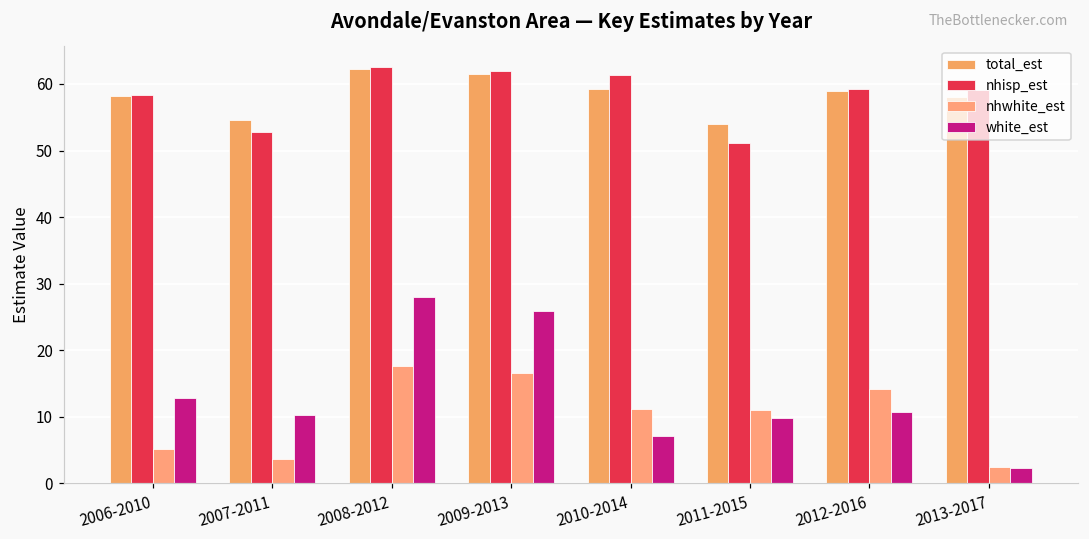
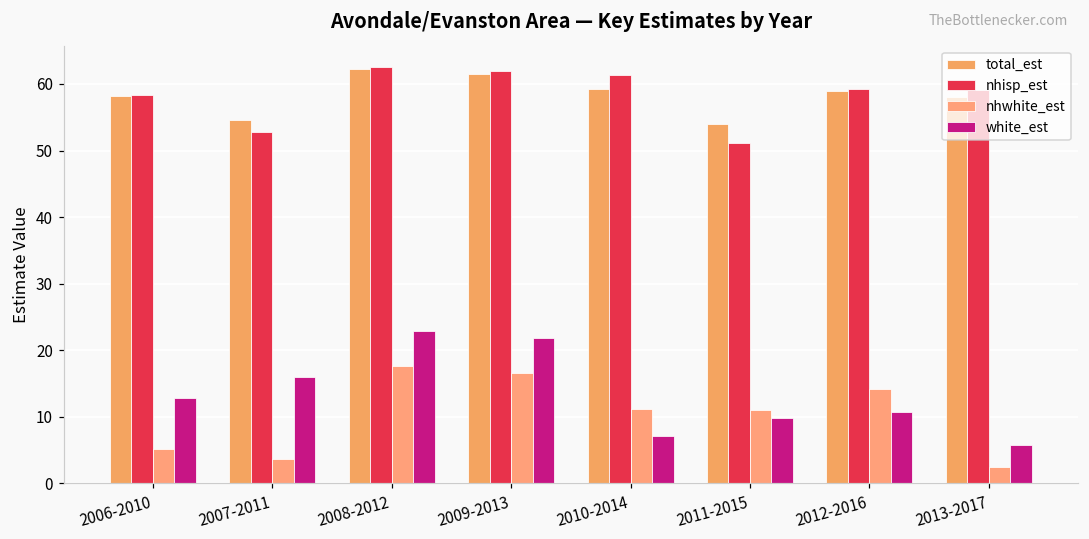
white_est, 2007-2011: 10 -> 16
white_est, 2008-2012: 28 -> 23
white_est, 2009-2013: 26 -> 22
white_est, 2013-2017: 2 -> 6
